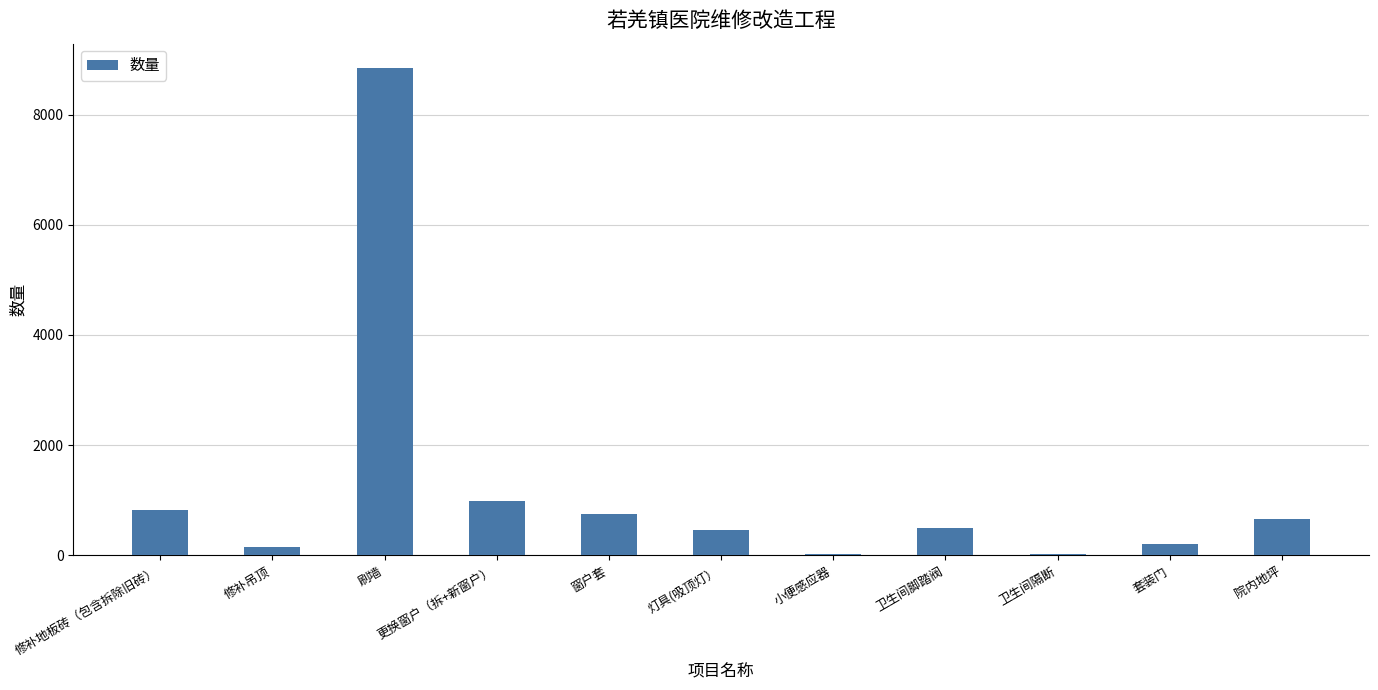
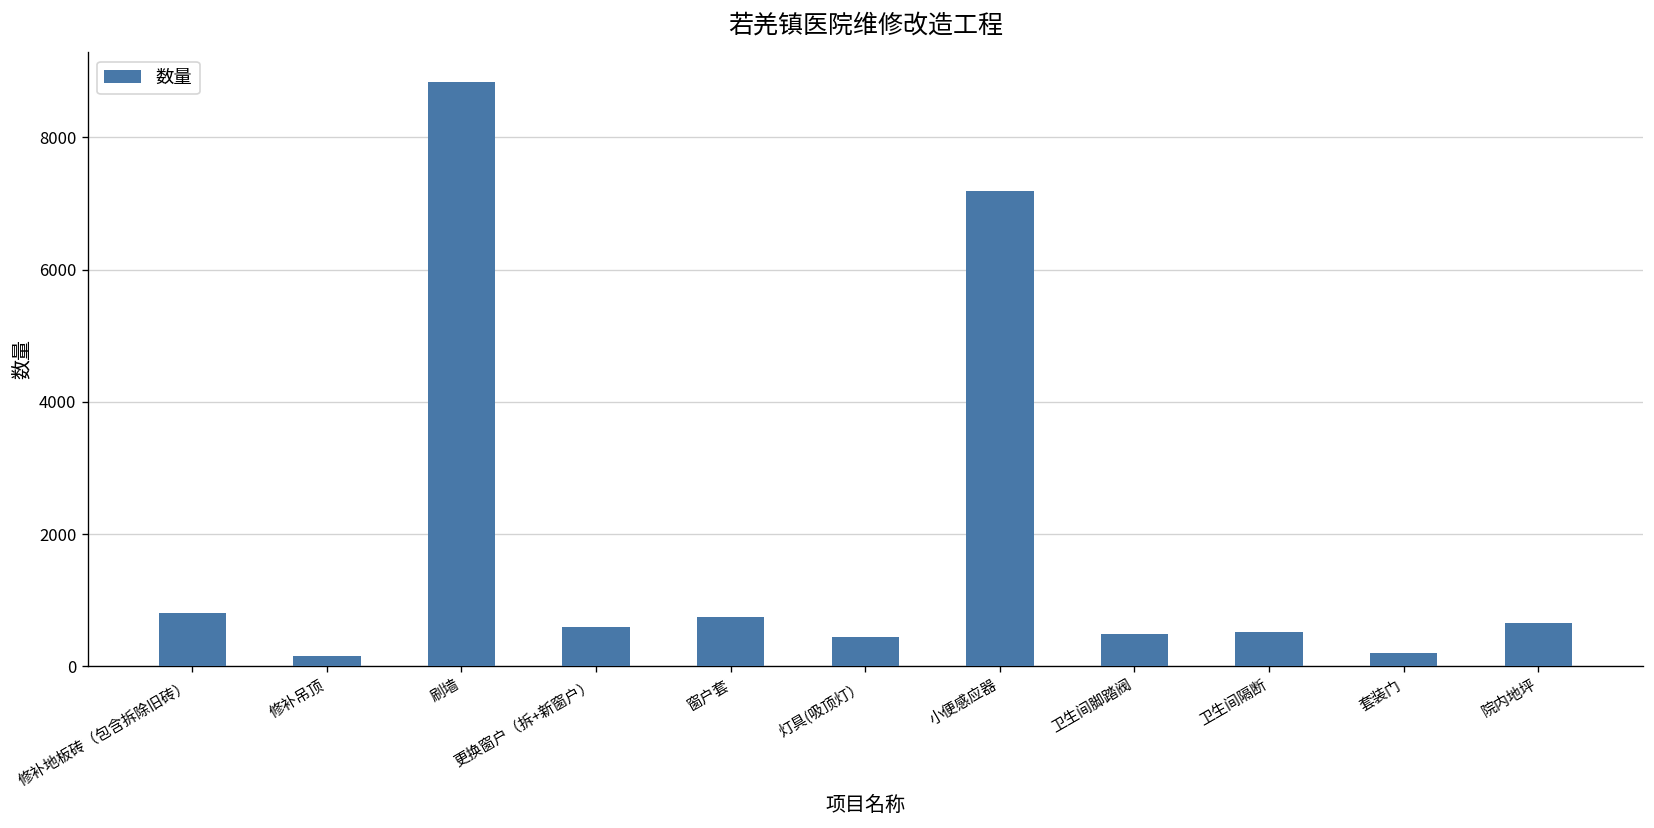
更换窗户（拆+新窗户）: 1000 -> 600
小便感应器: 0 -> 7200
卫生间隔断: 0 -> 500
